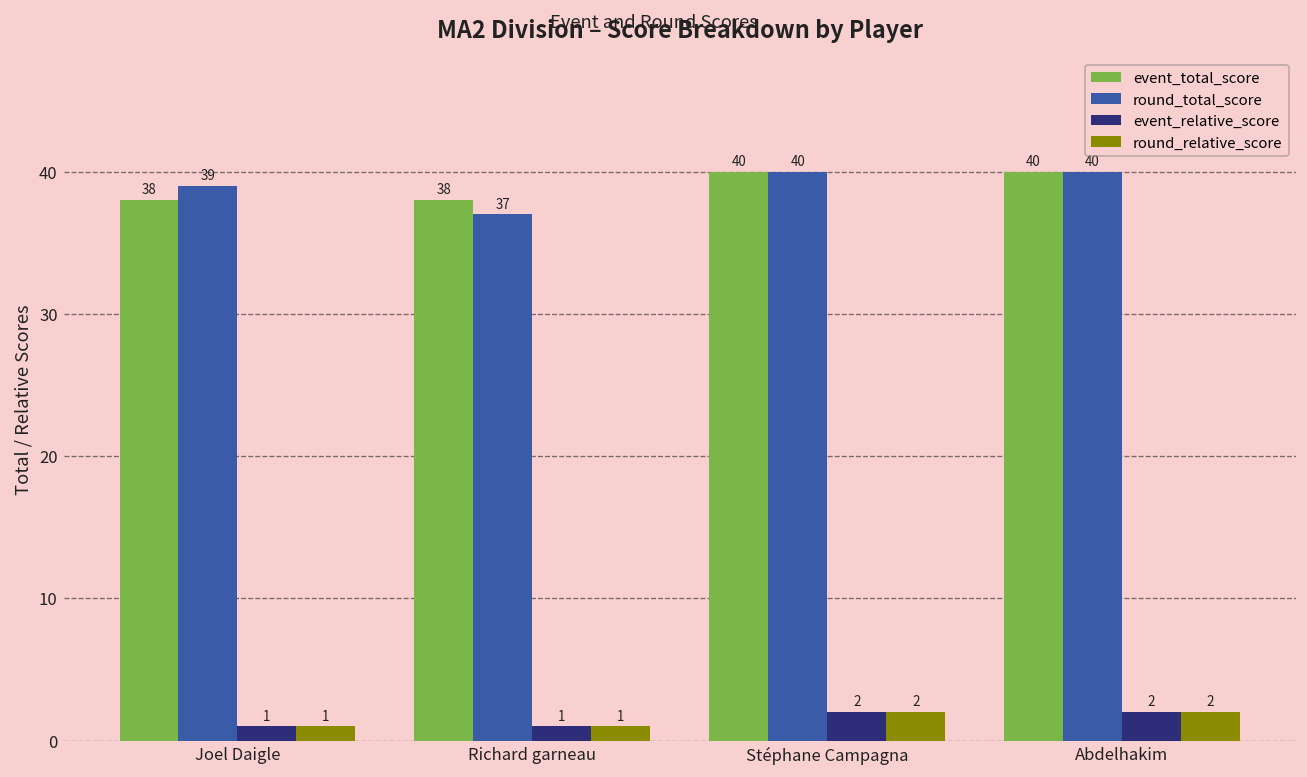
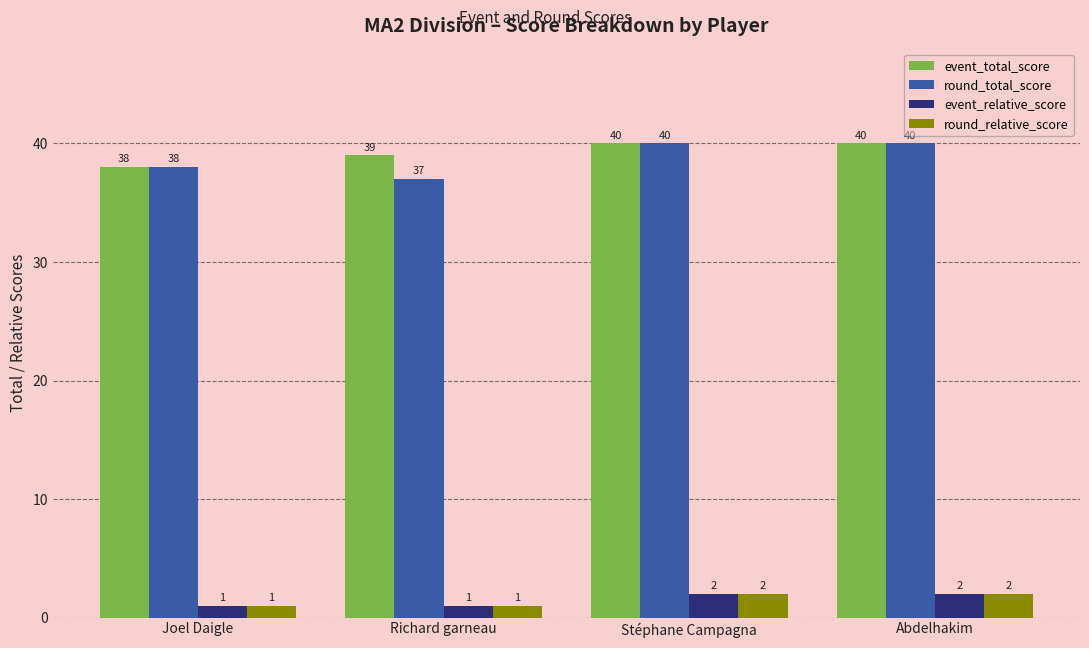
round_total_score, Joel Daigle: 39 -> 38
event_total_score, Richard garneau: 38 -> 39
